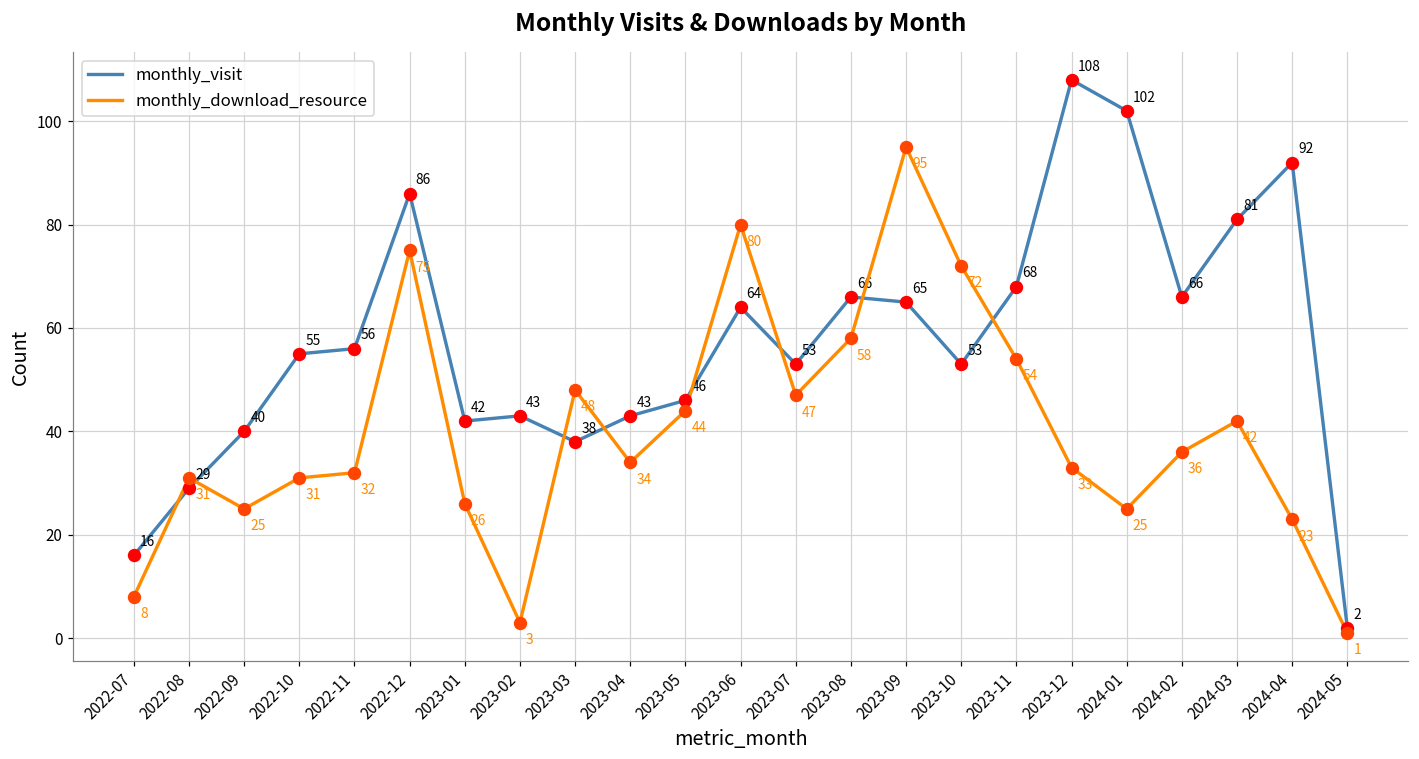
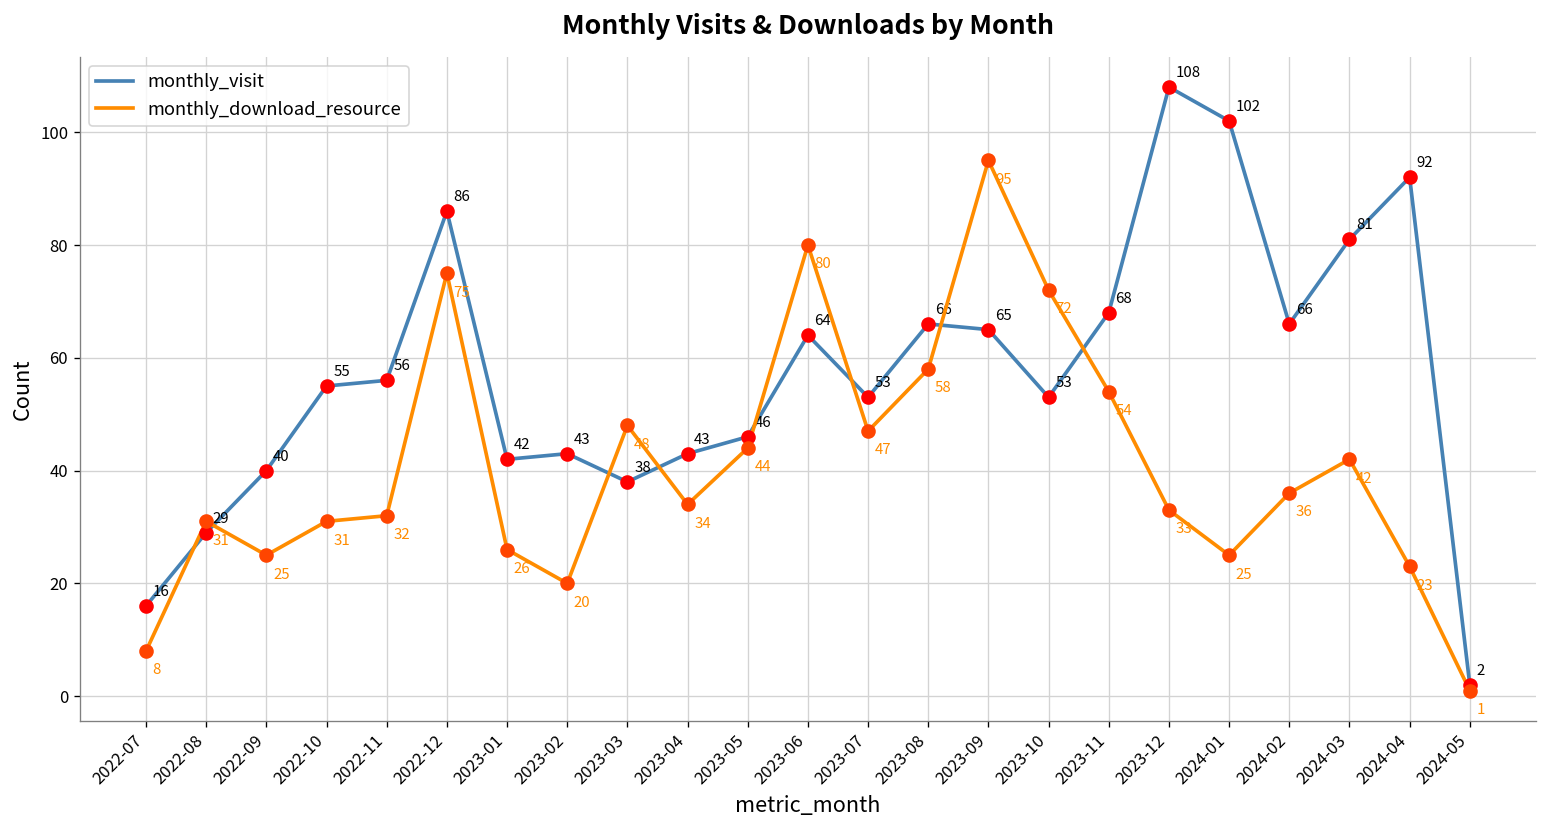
monthly_download_resource, 2023-02: 3 -> 20
